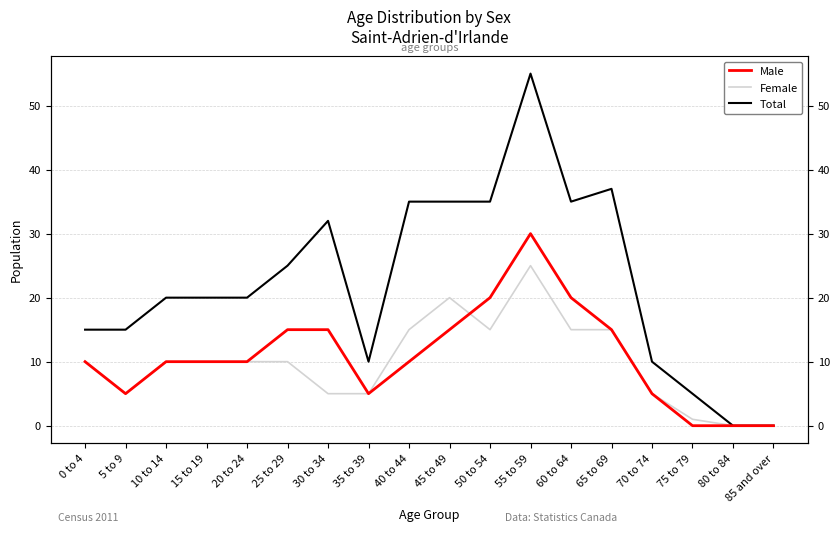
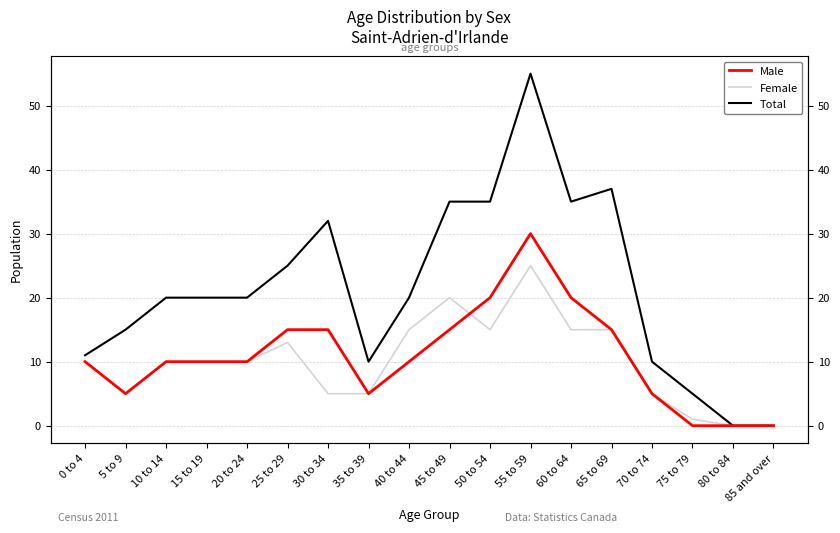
Total, 0 to 4: 15 -> 11
Female, 25 to 29: 10 -> 13
Total, 40 to 44: 35 -> 20
